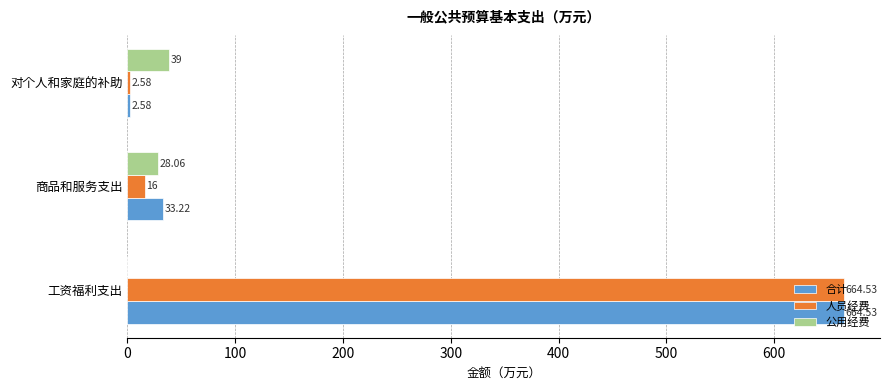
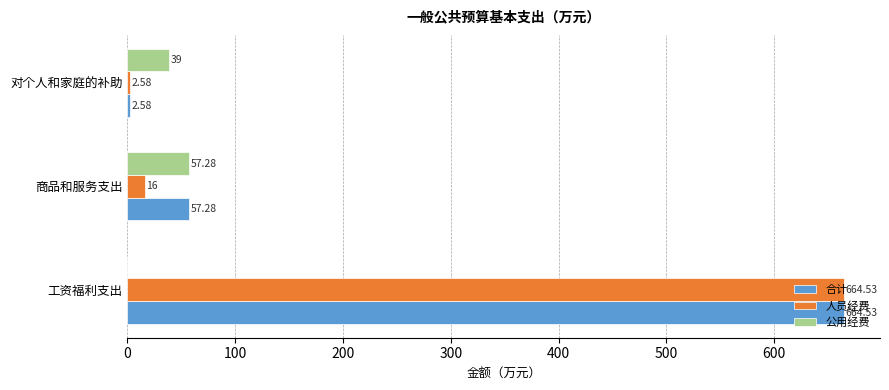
公用经费, 商品和服务支出: 28.06 -> 57.28
合计, 商品和服务支出: 33.22 -> 57.28
